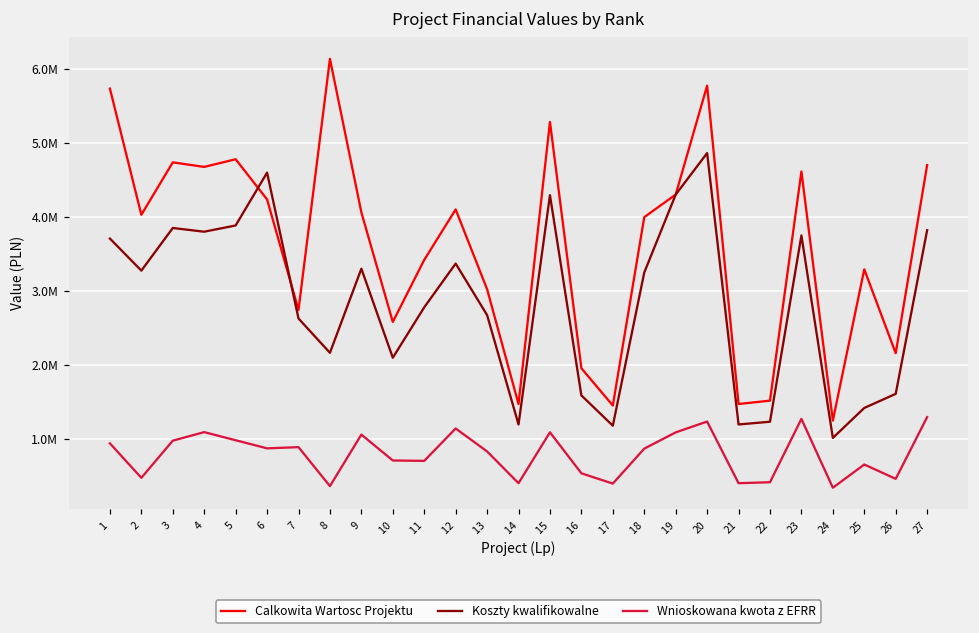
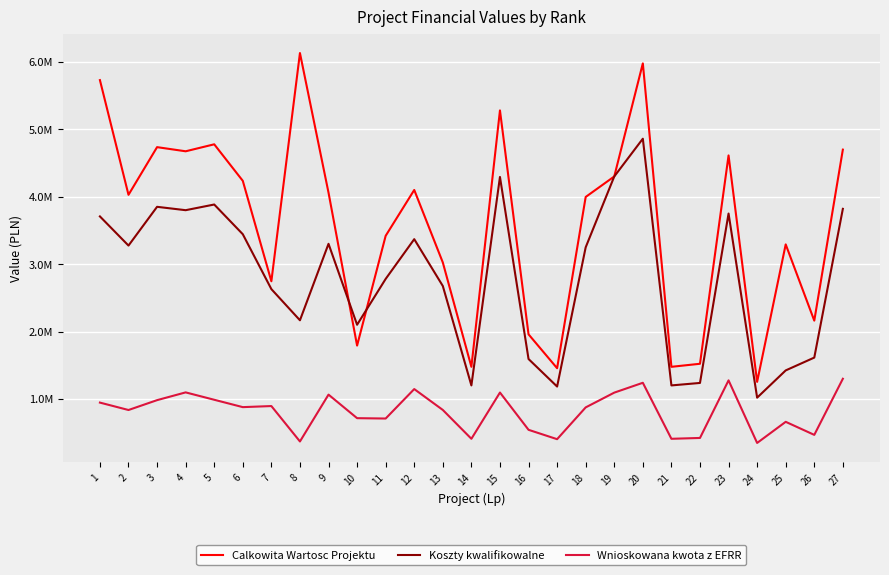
Wnioskowana kwota z EFRR, 2: 500000 -> 800000
Koszty kwalifikowalne, 6: 4600000 -> 3400000
Calkowita Wartosc Projektu, 10: 2600000 -> 1800000
Calkowita Wartosc Projektu, 20: 5800000 -> 6000000
